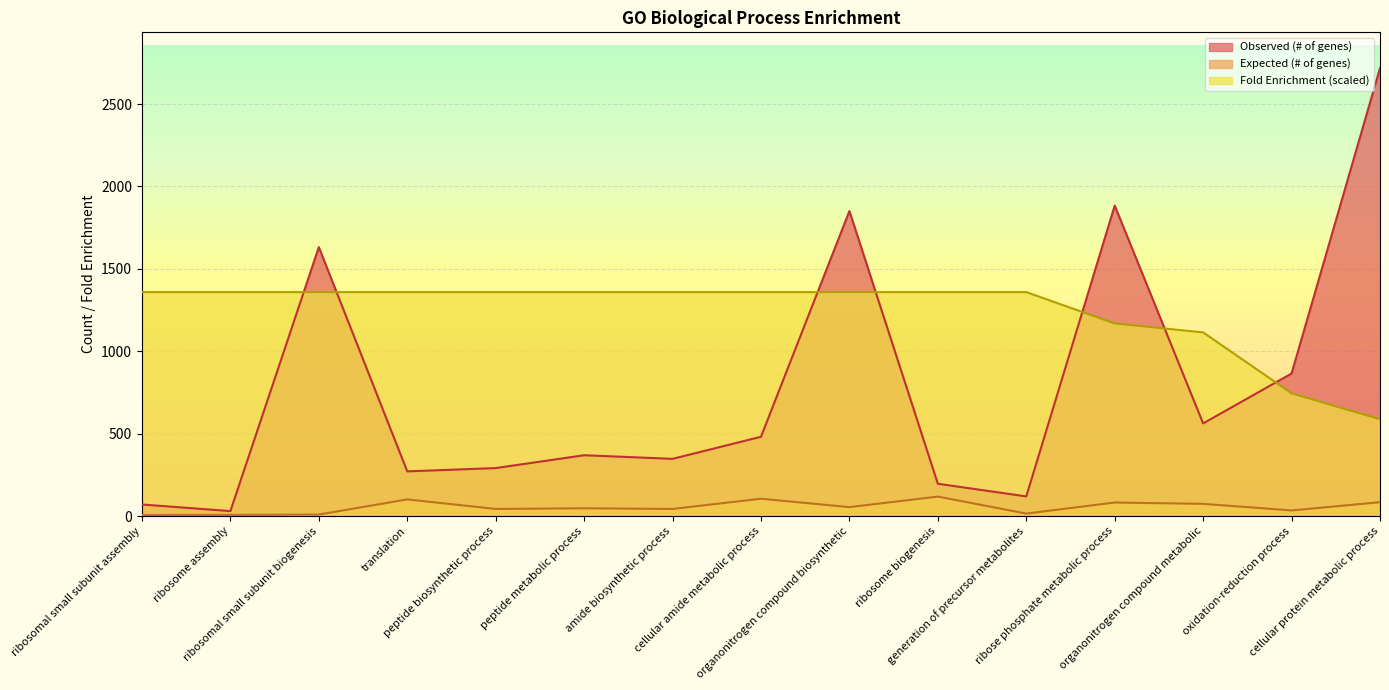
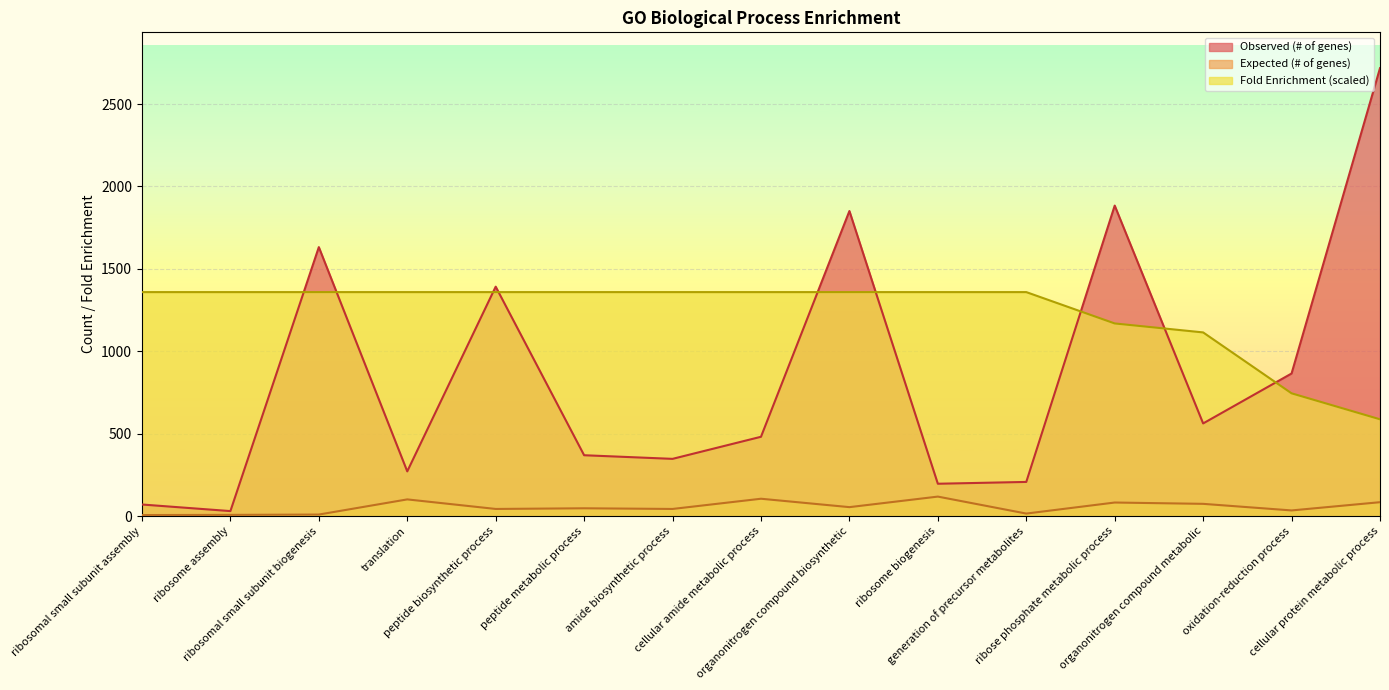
Observed (# of genes), peptide biosynthetic process: 290 -> 1390
Observed (# of genes), generation of precursor metabolites: 120 -> 210
